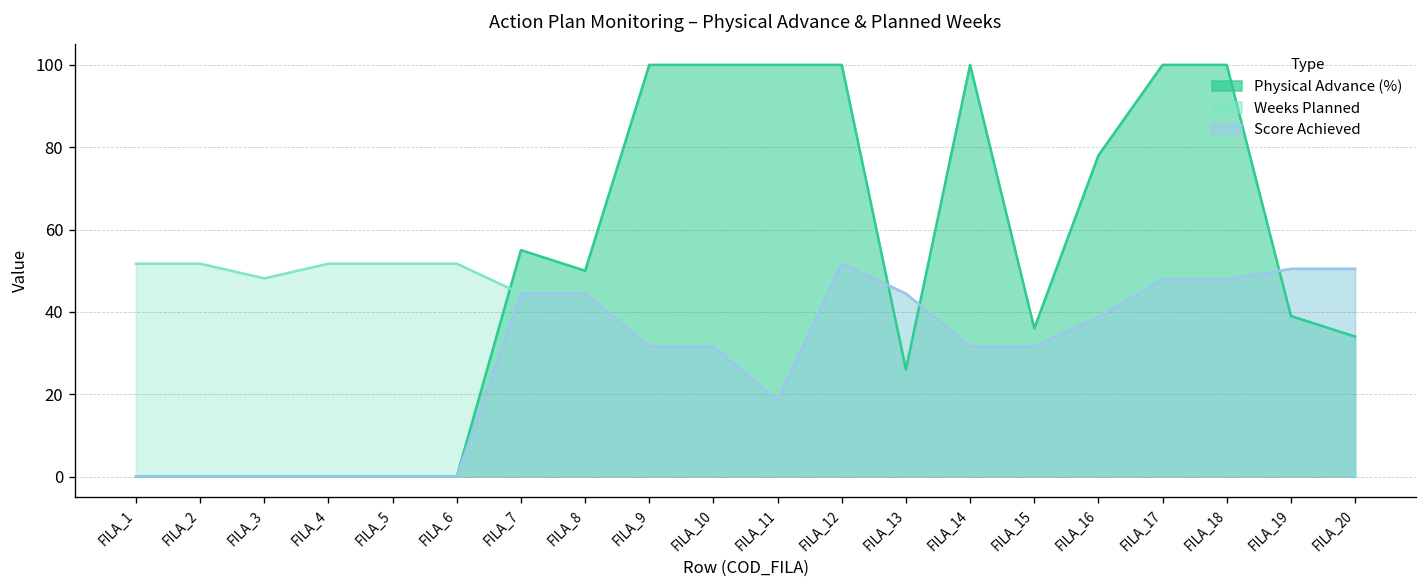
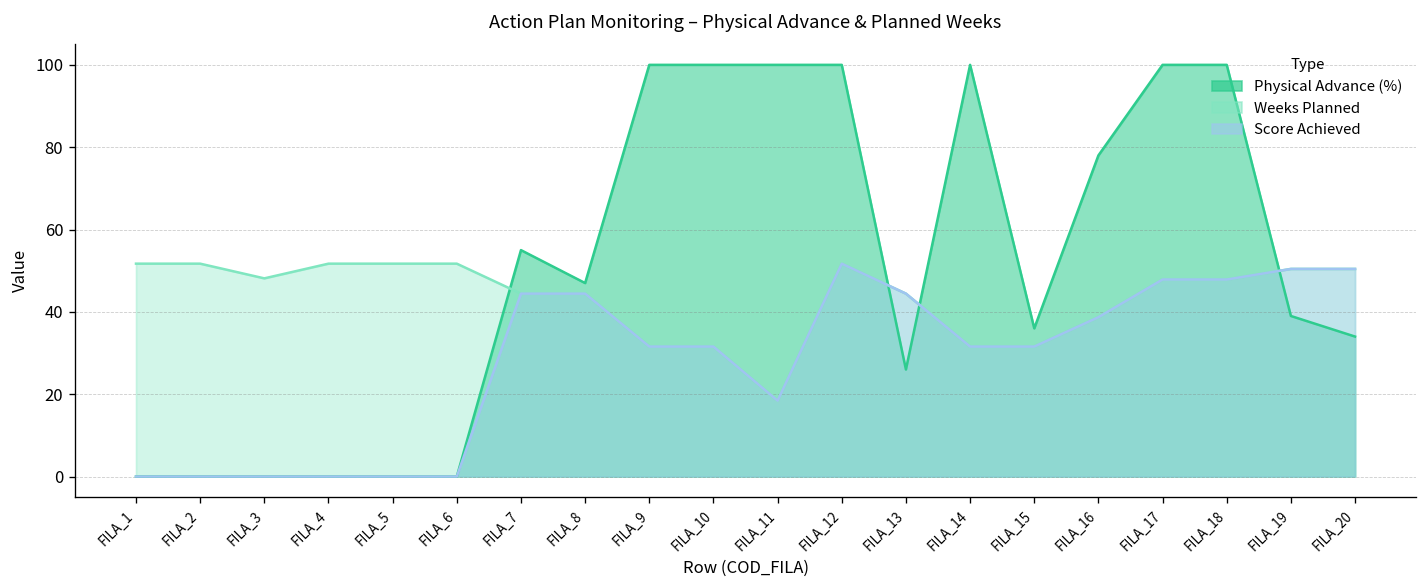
Physical Advance (%), FILA_8: 50 -> 47
